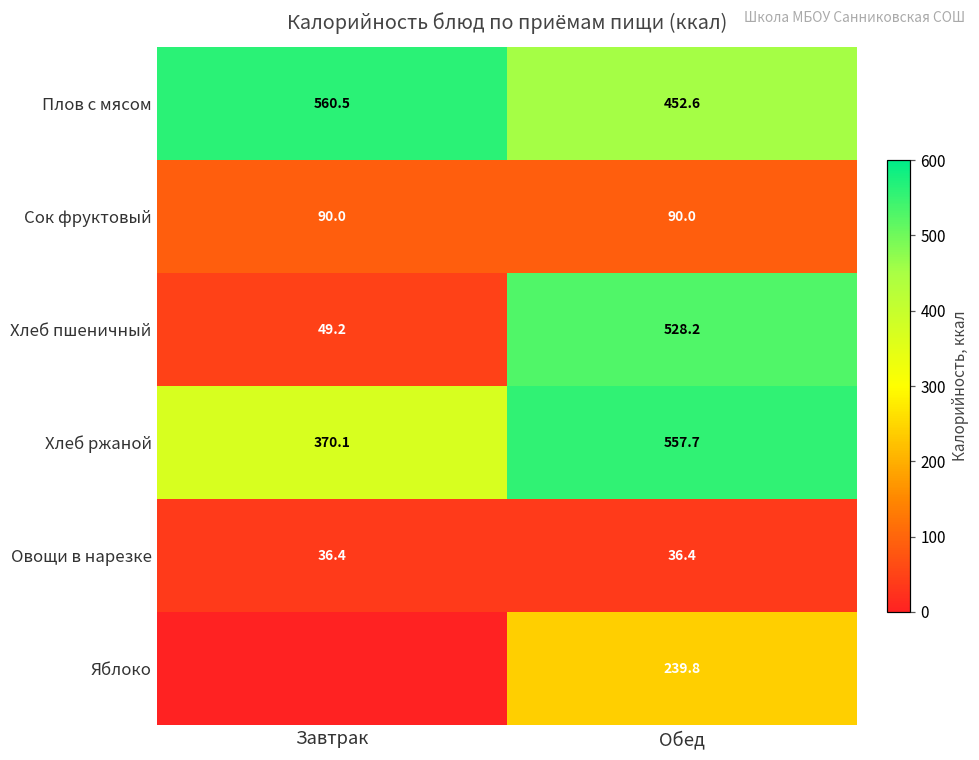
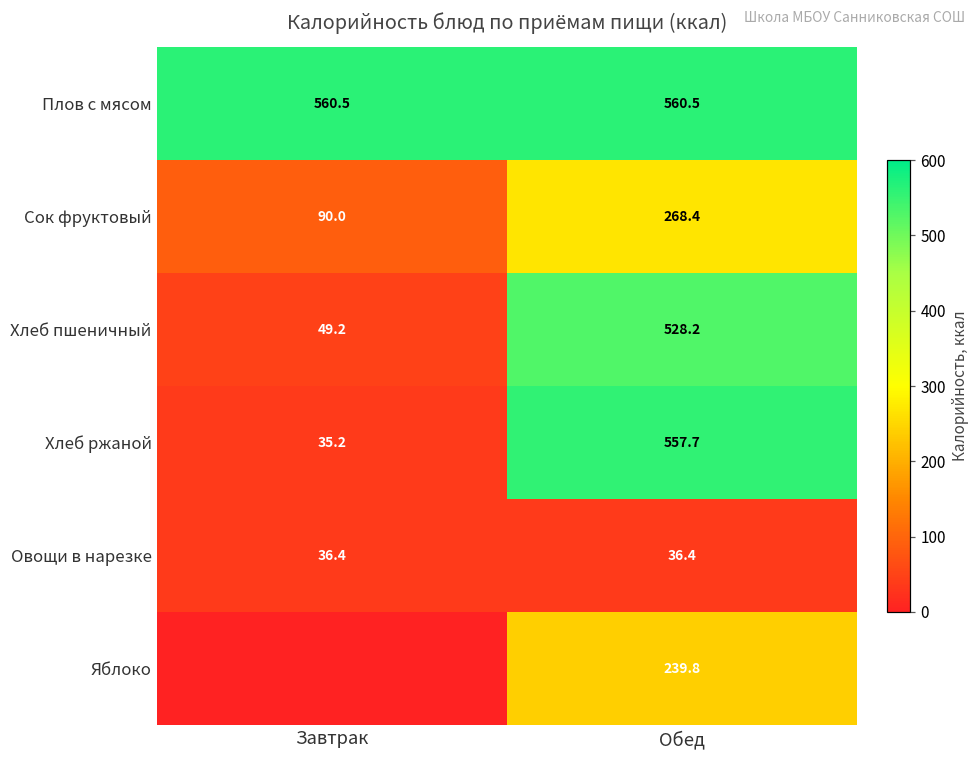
Плов с мясом, Обед: 452.6 -> 560.5
Сок фруктовый, Обед: 90.0 -> 268.4
Хлеб ржаной, Завтрак: 370.1 -> 35.2
